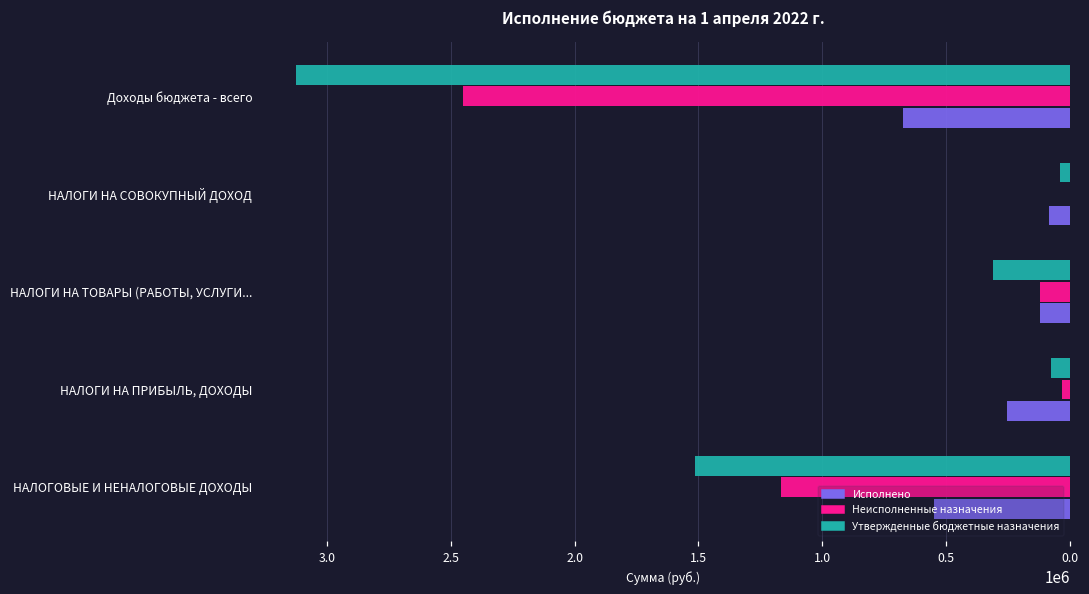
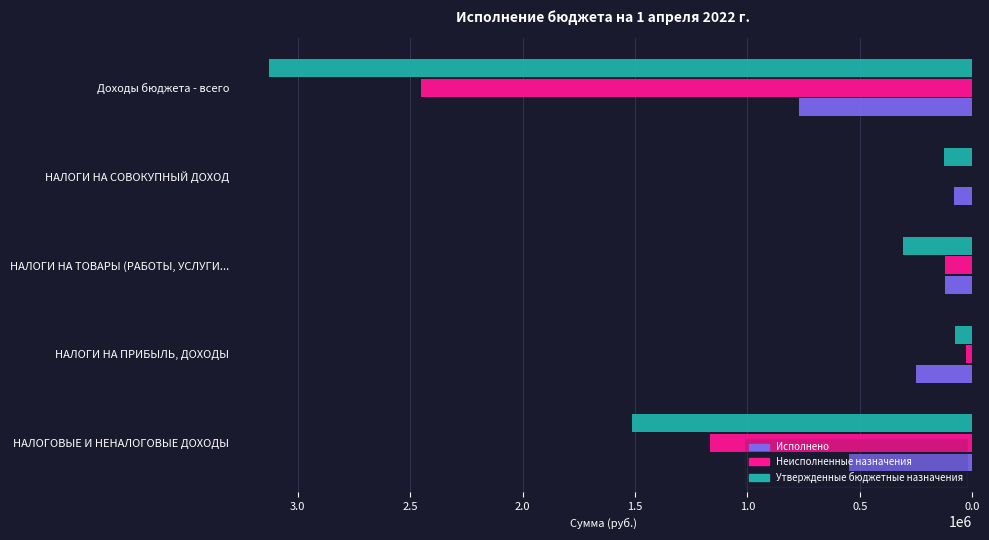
Исполнено, Доходы бюджета - всего: 670000 -> 770000
Утвержденные бюджетные назначения, НАЛОГИ НА СОВОКУПНЫЙ ДОХОД: 40000 -> 120000
